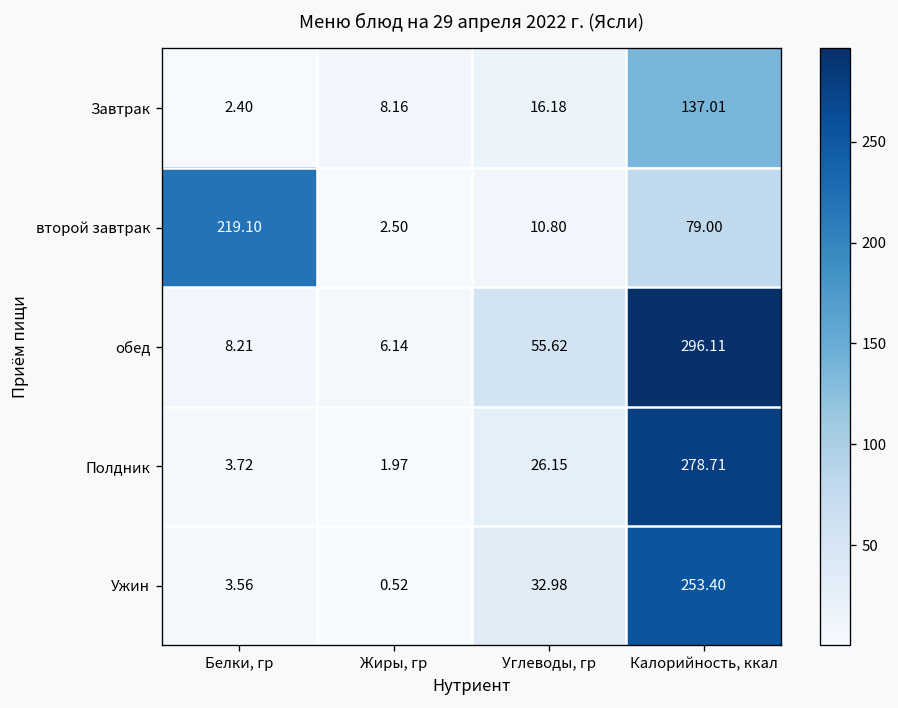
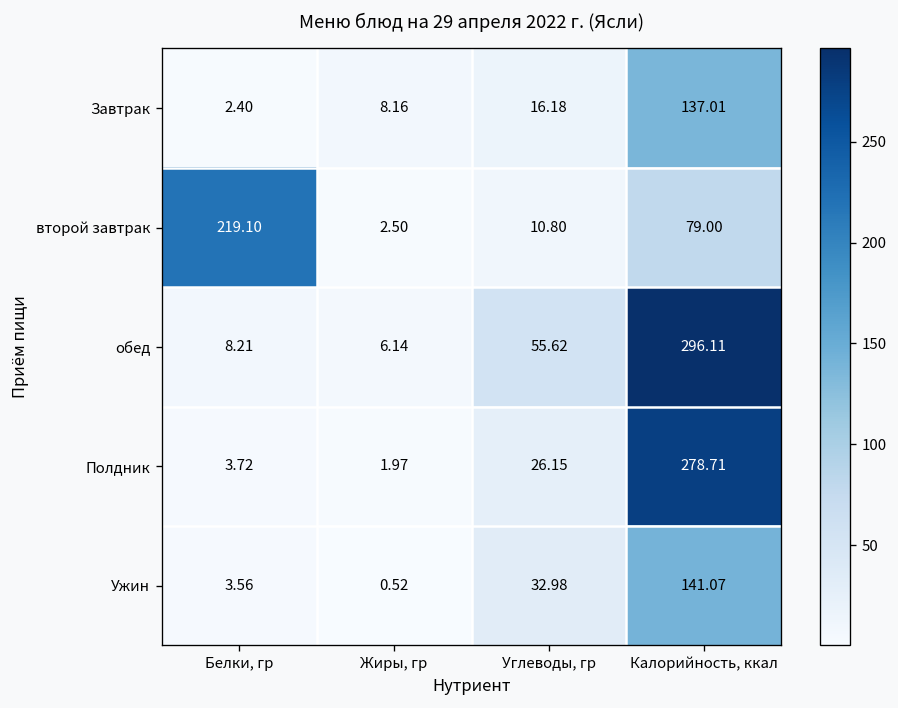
Ужин, Калорийность, ккал: 253.40 -> 141.07
